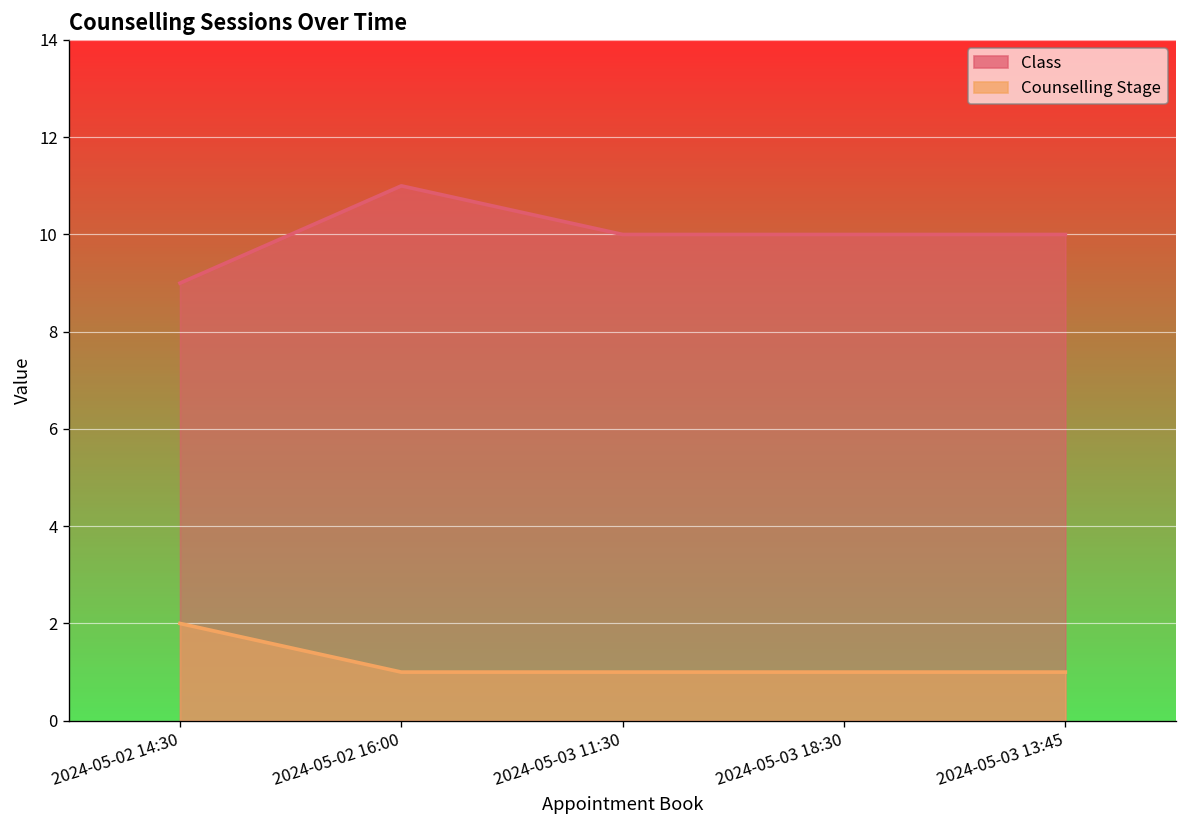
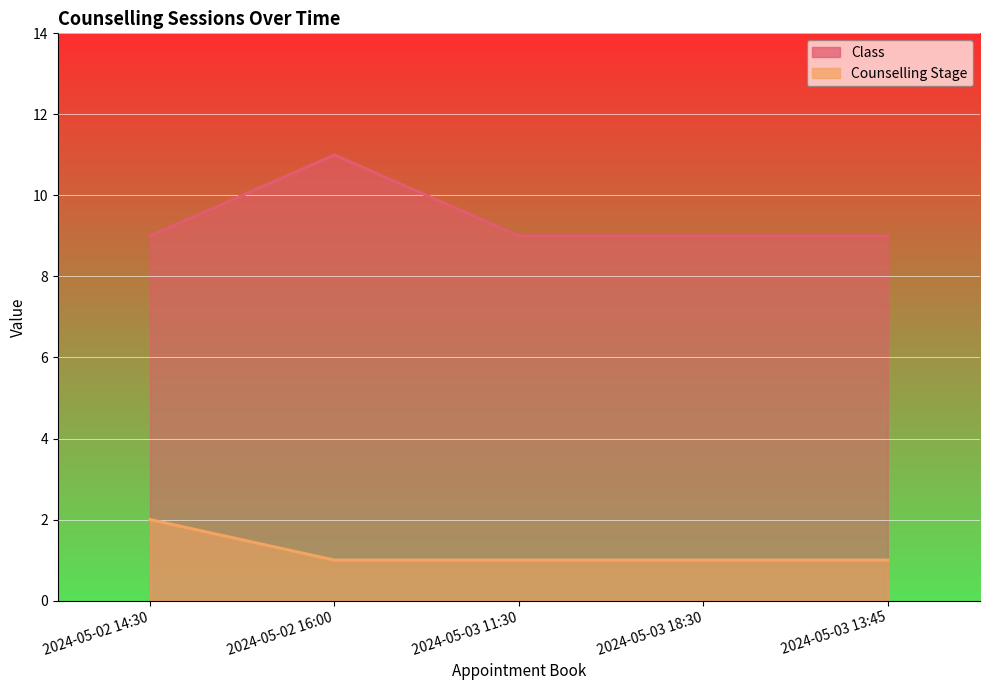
Class, 2024-05-03 11:30: 10 -> 9
Class, 2024-05-03 18:30: 10 -> 9
Class, 2024-05-03 13:45: 10 -> 9
